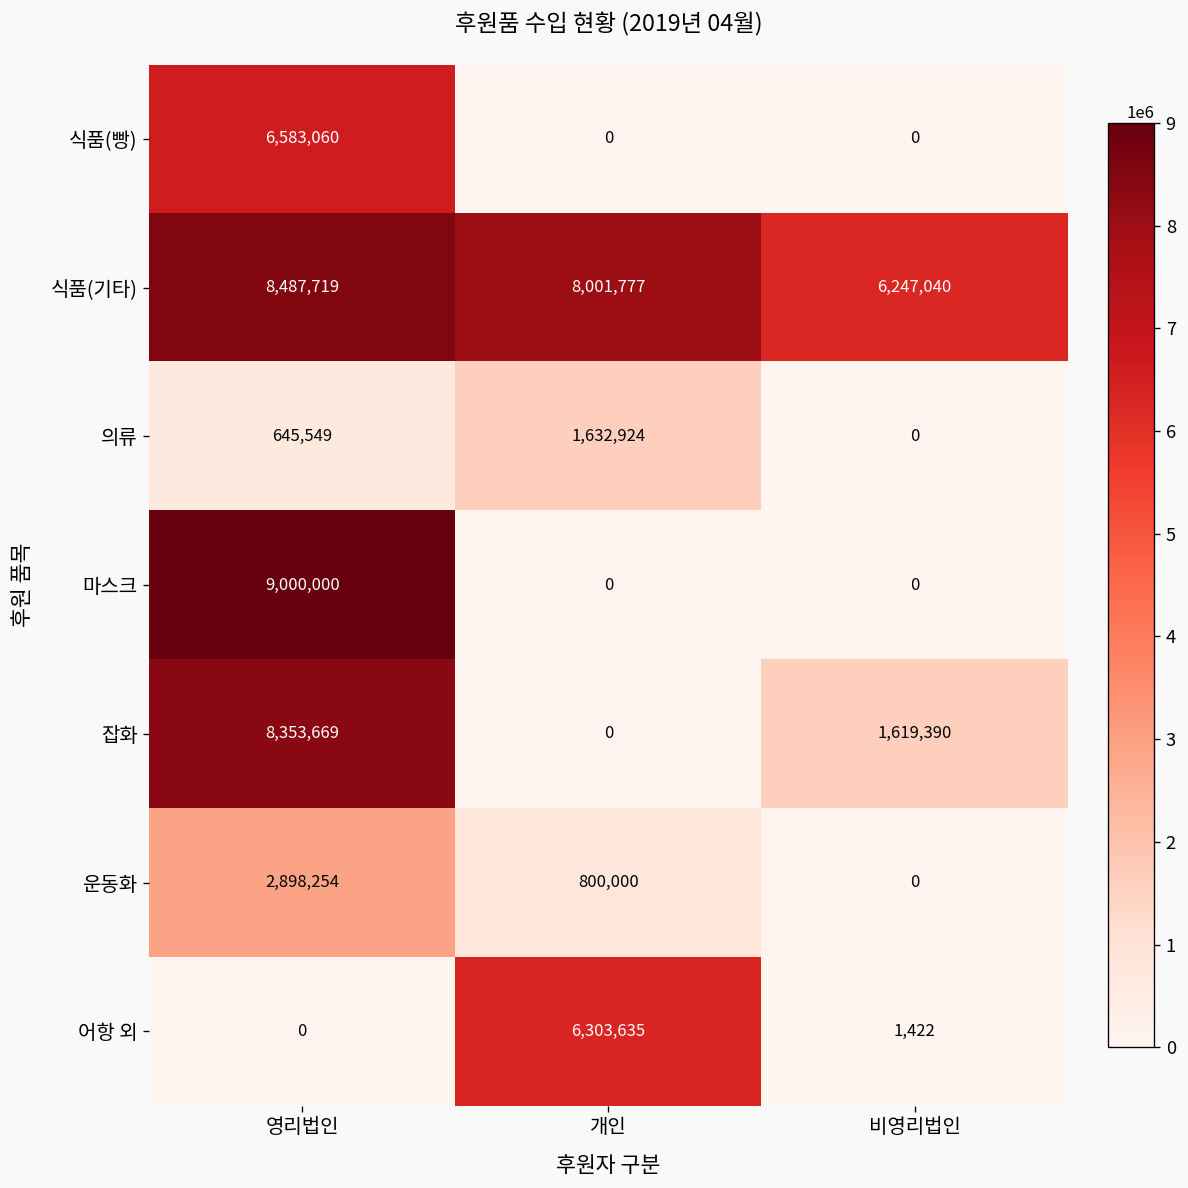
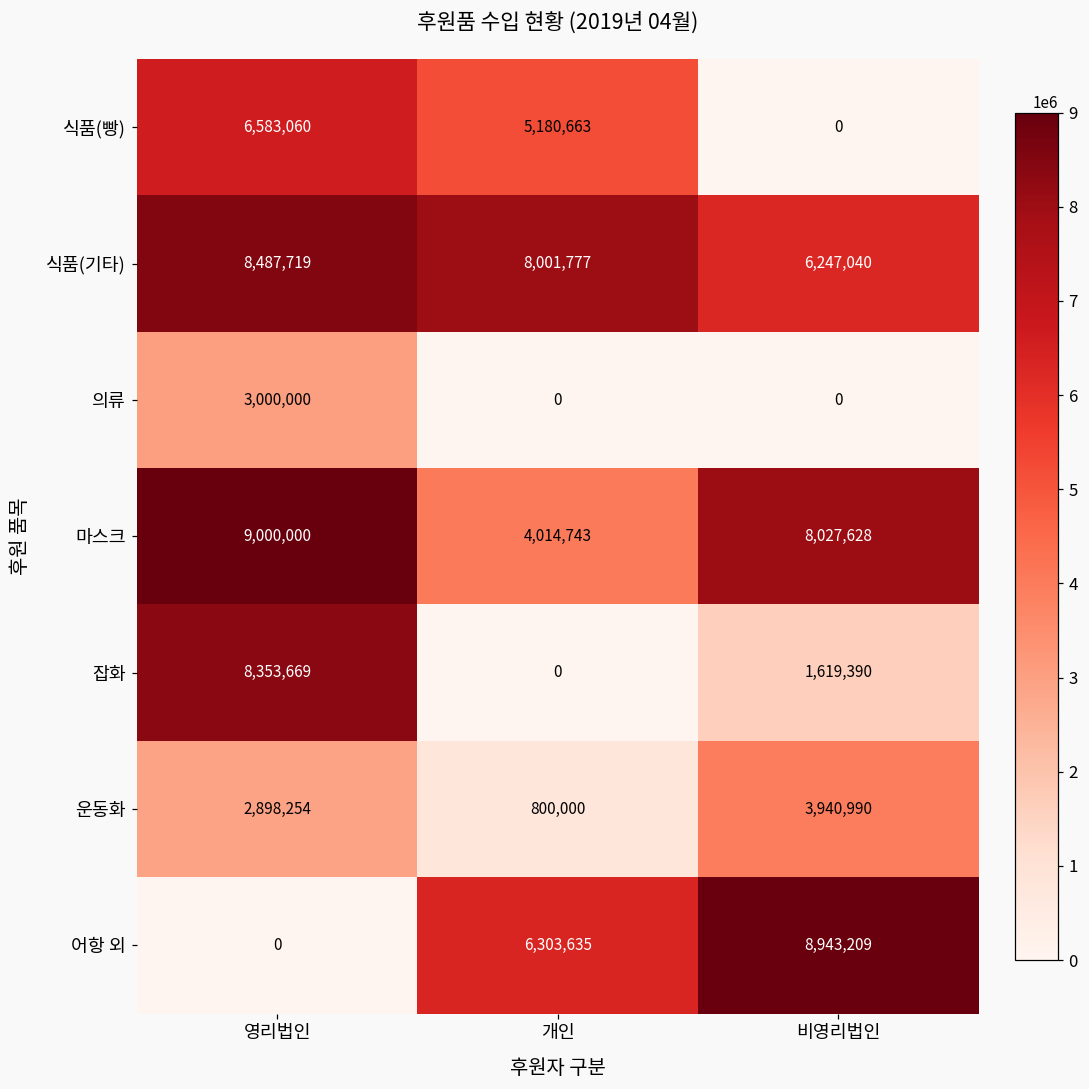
식품(빵), 개인: 0 -> 5,180,663
의류, 영리법인: 645,549 -> 3,000,000
의류, 개인: 1,632,924 -> 0
마스크, 개인: 0 -> 4,014,743
마스크, 비영리법인: 0 -> 8,027,628
운동화, 비영리법인: 0 -> 3,940,990
어항 외, 비영리법인: 1,422 -> 8,943,209
